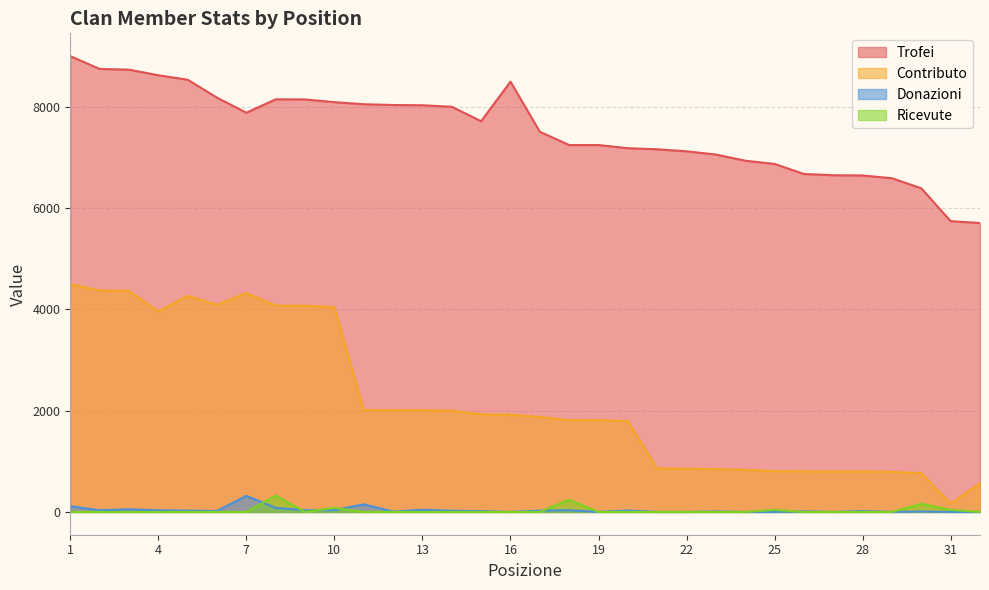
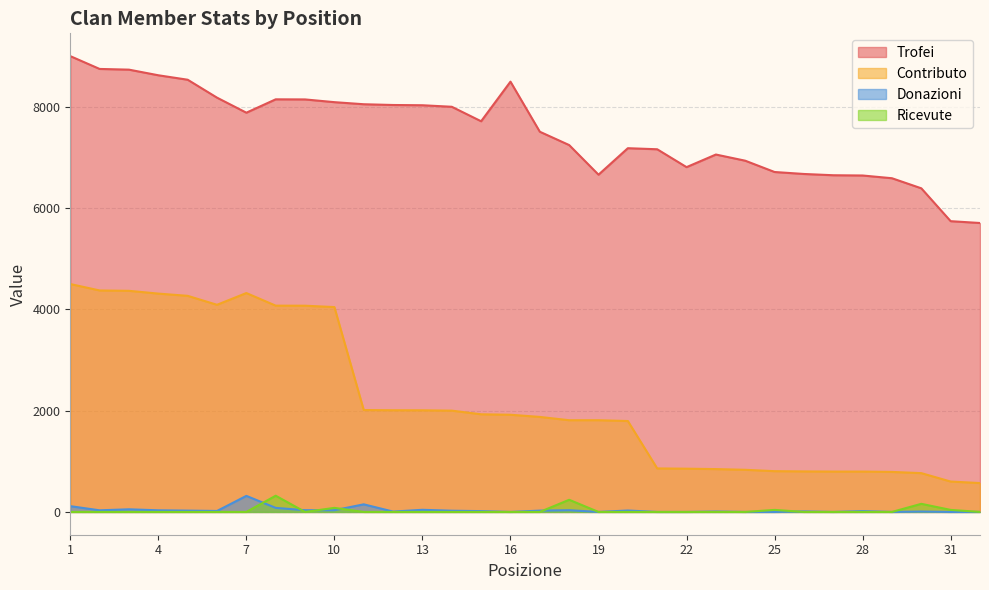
Contributo, 4: 4000 -> 4300
Trofei, 19: 7200 -> 6700
Trofei, 22: 7100 -> 6800
Trofei, 25: 6900 -> 6700
Contributo, 31: 200 -> 600
